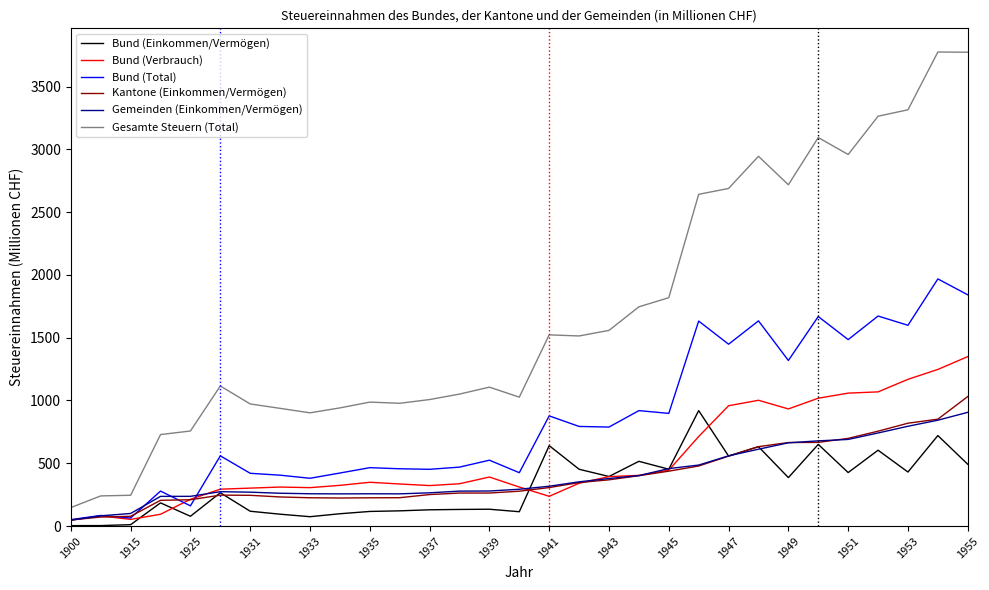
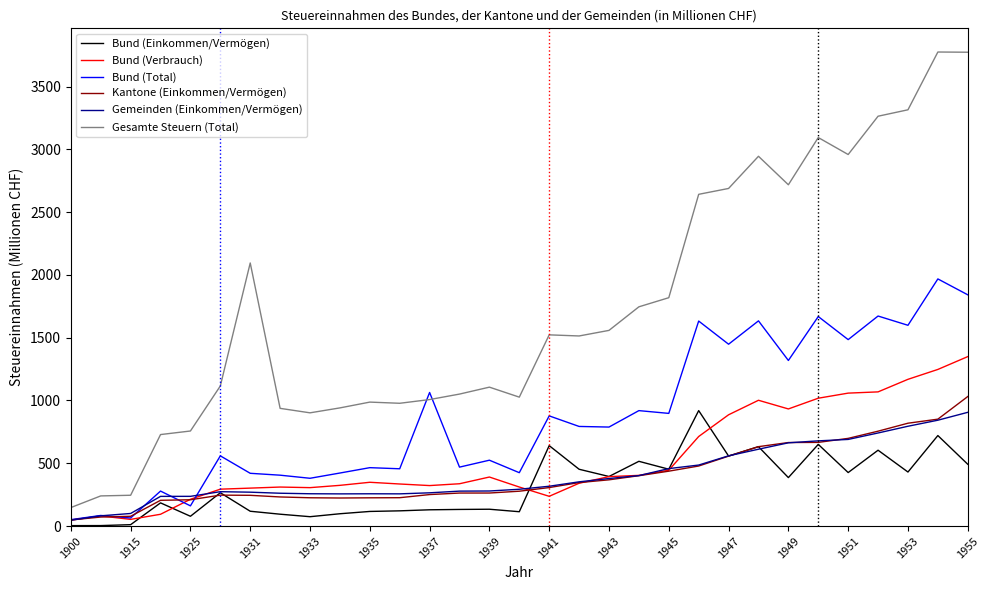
Gesamte Steuern (Total), 1931: 970 -> 2100
Bund (Total), 1937: 450 -> 1060
Bund (Verbrauch), 1947: 960 -> 890
